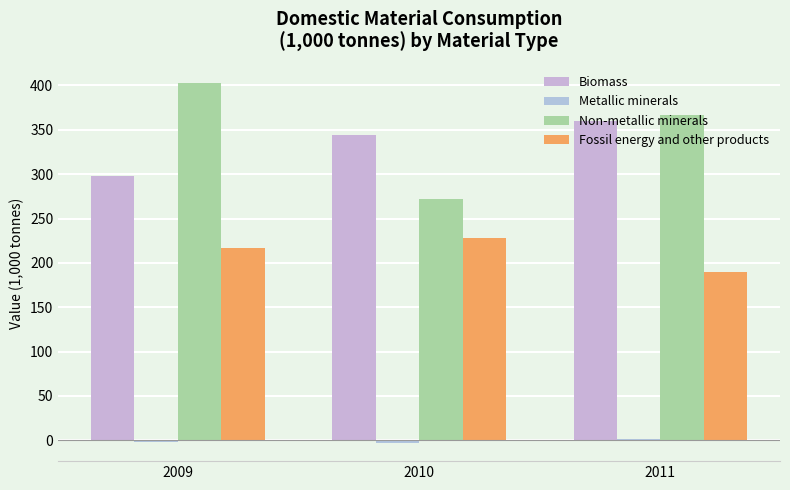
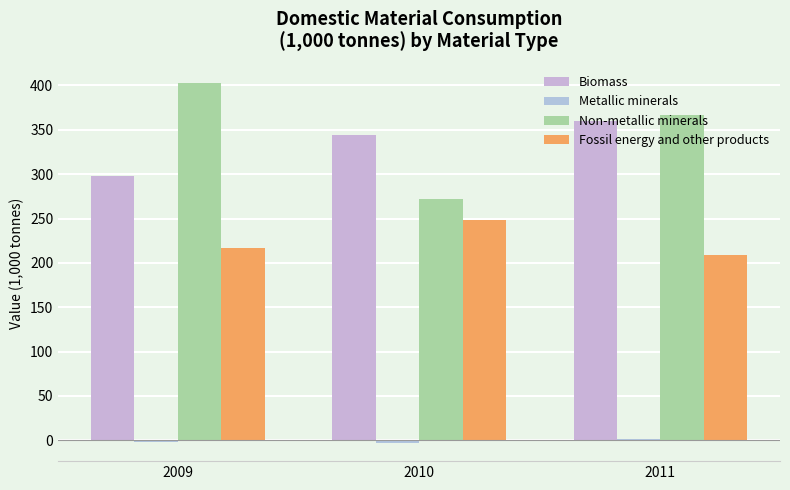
Fossil energy and other products, 2010: 230 -> 250
Fossil energy and other products, 2011: 190 -> 210
